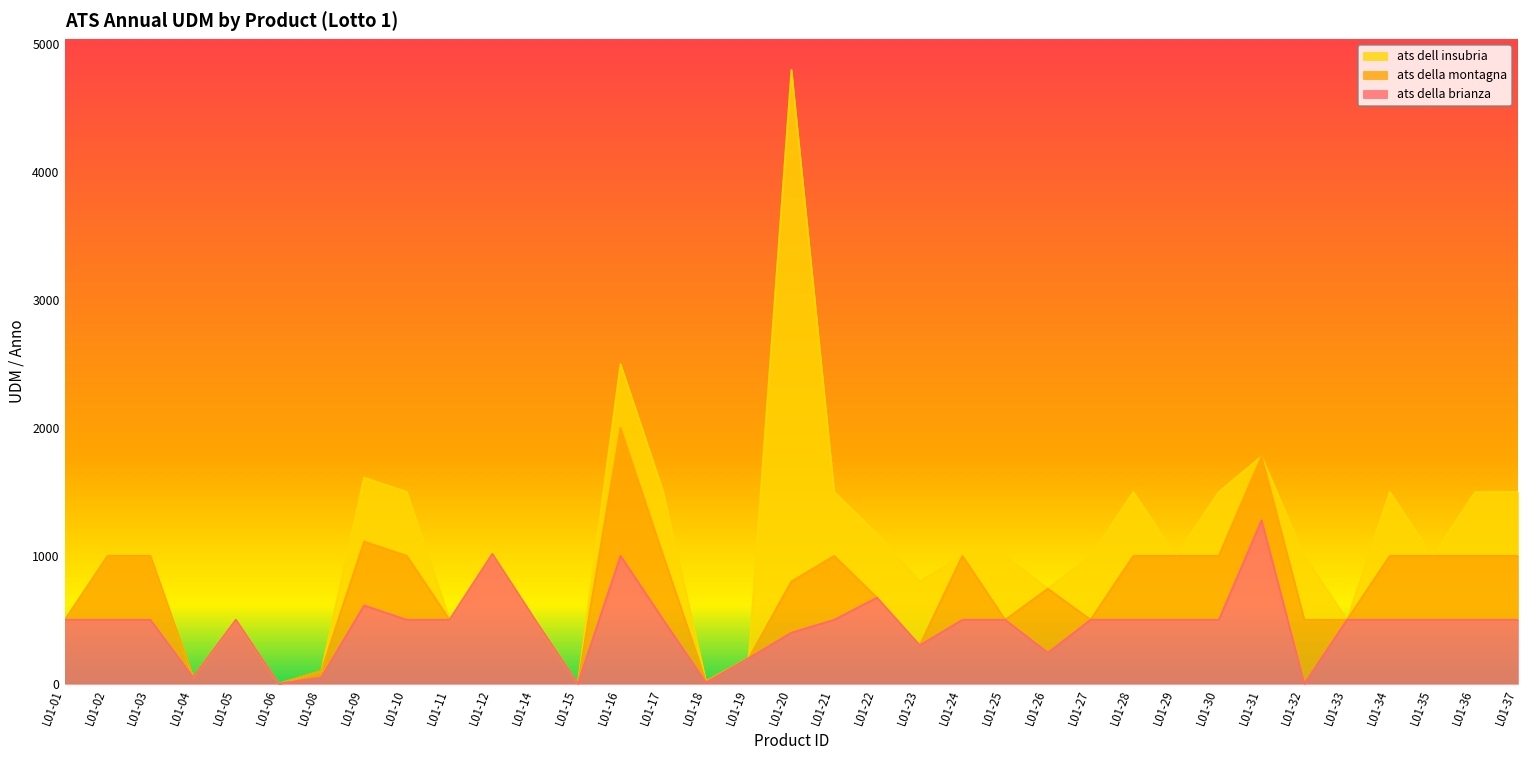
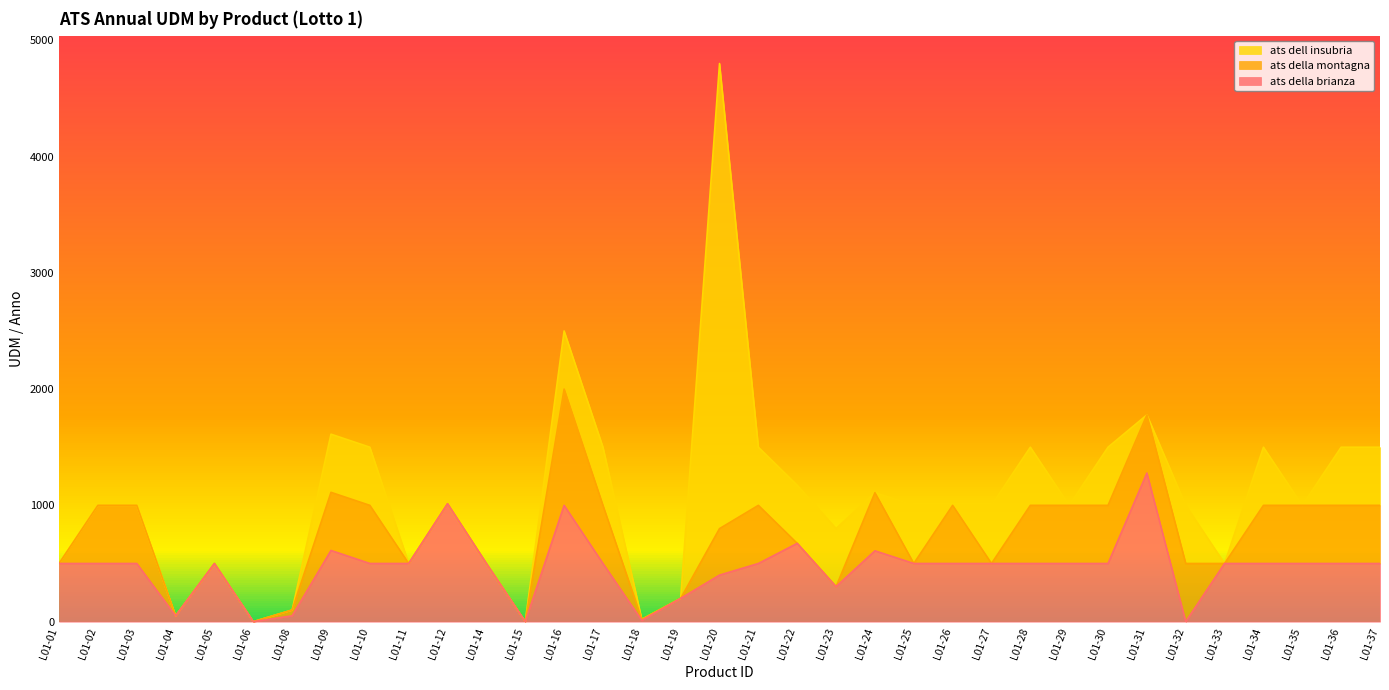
ats della brianza, L01-24: 500 -> 610
ats della brianza, L01-26: 240 -> 500
